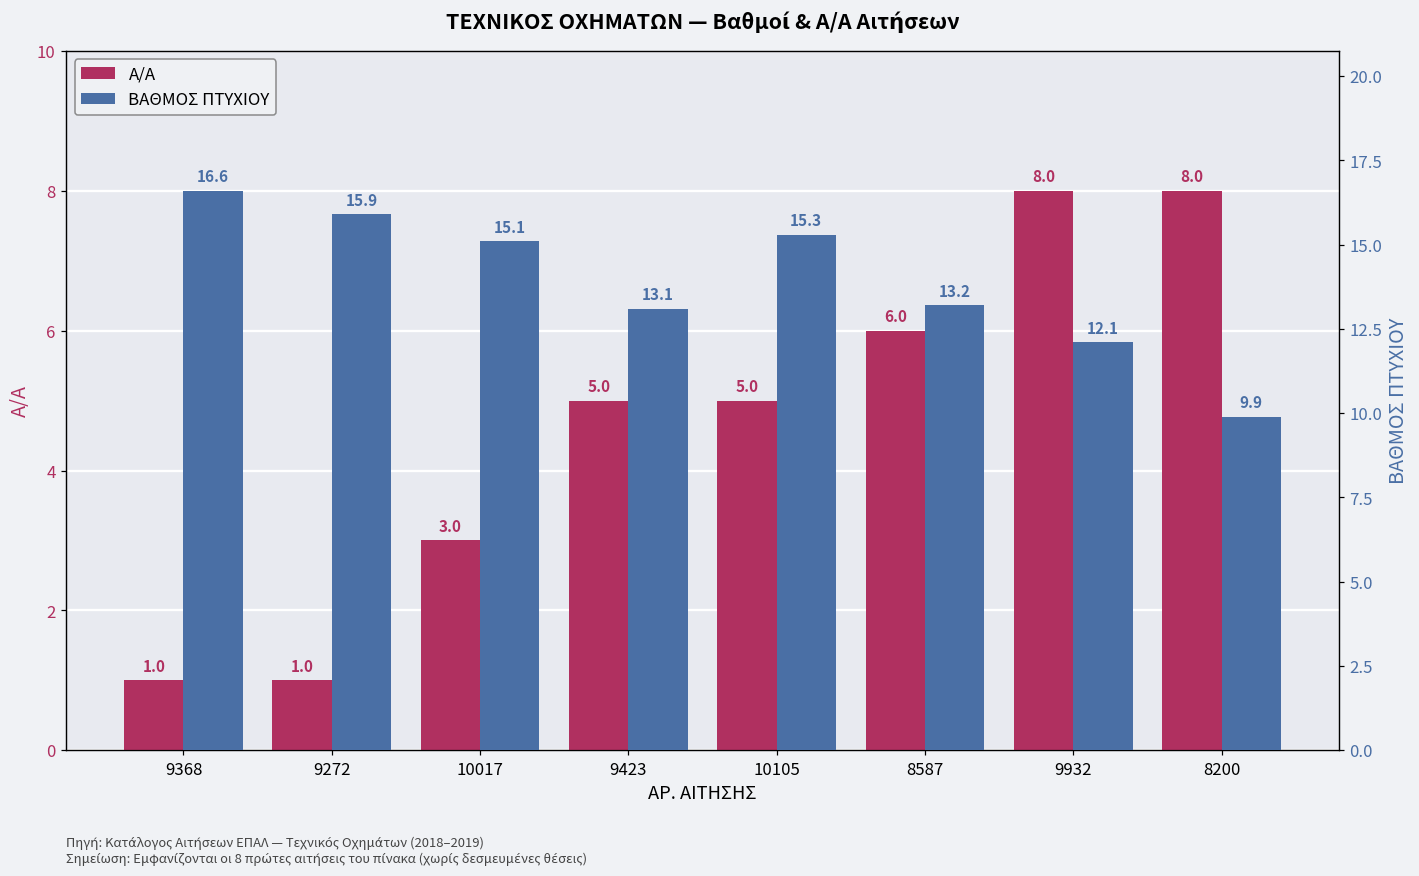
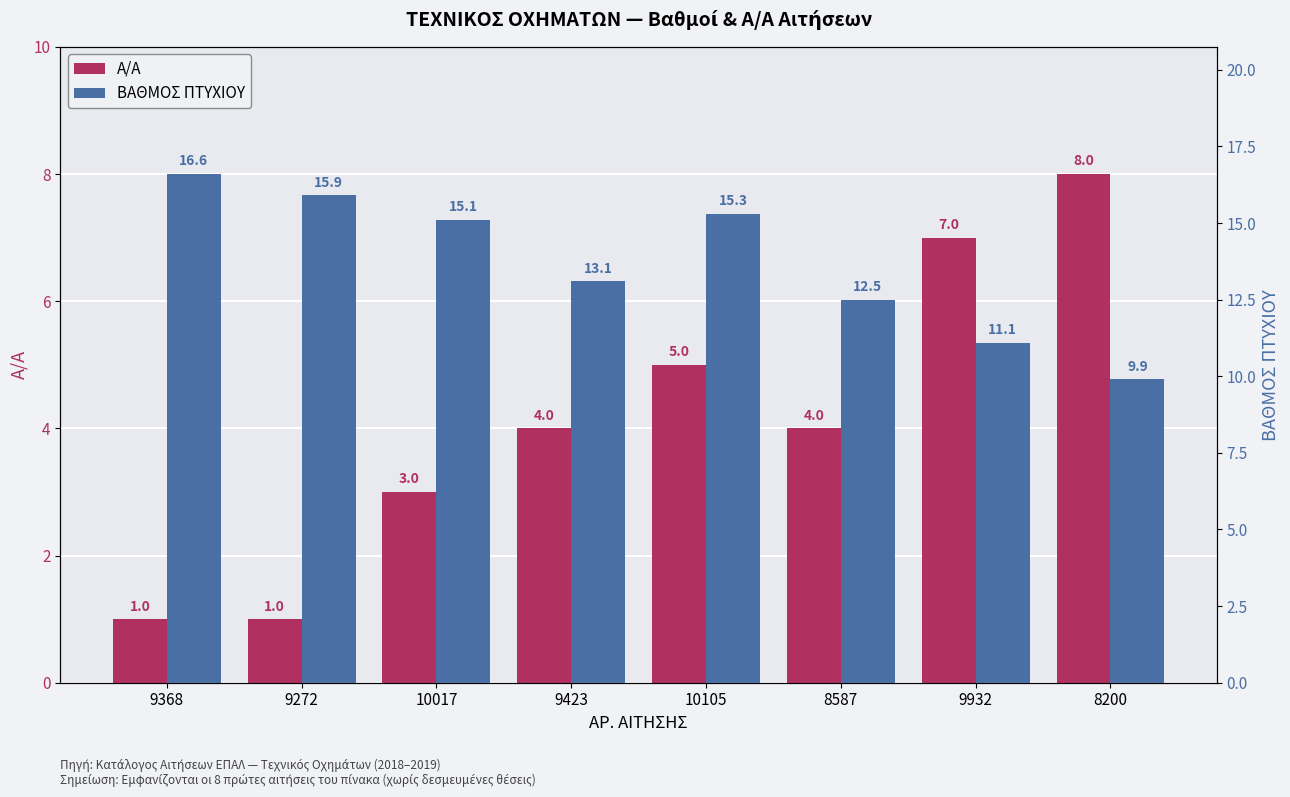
Α/Α, 9423: 5.0 -> 4.0
Α/Α, 8587: 6.0 -> 4.0
Α/Α, 9932: 8.0 -> 7.0
ΒΑΘΜΟΣ ΠΤΥΧΙΟΥ, 8587: 13.2 -> 12.5
ΒΑΘΜΟΣ ΠΤΥΧΙΟΥ, 9932: 12.1 -> 11.1
